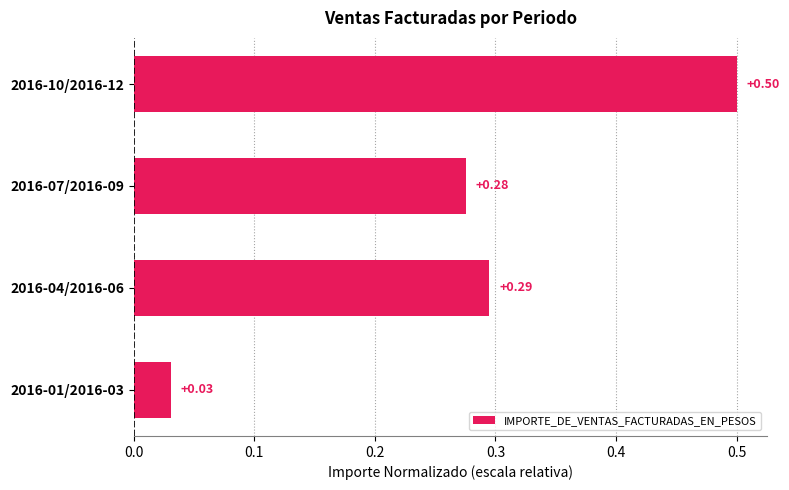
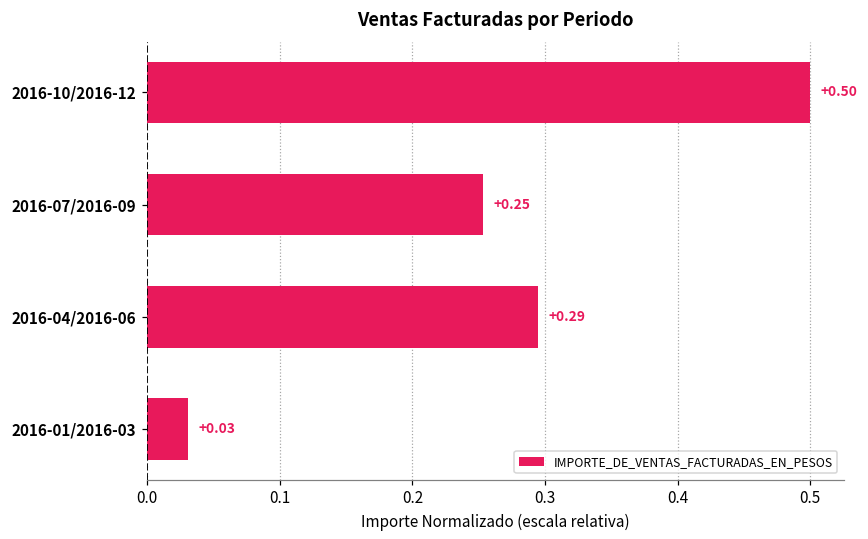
2016-07/2016-09: +0.28 -> +0.25
